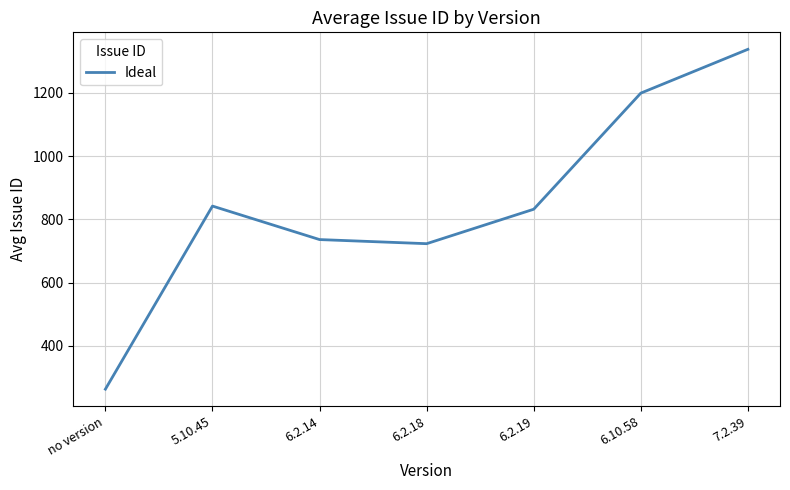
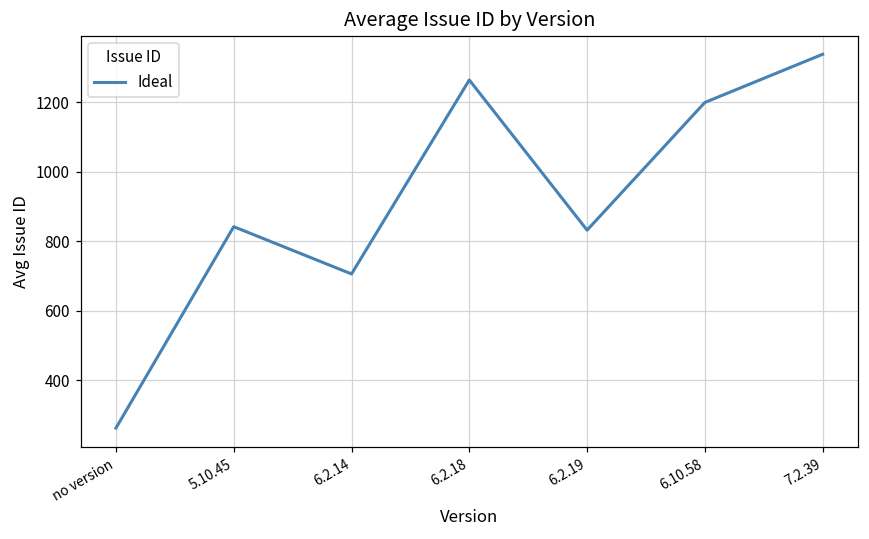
6.2.14: 740 -> 710
6.2.18: 720 -> 1260
